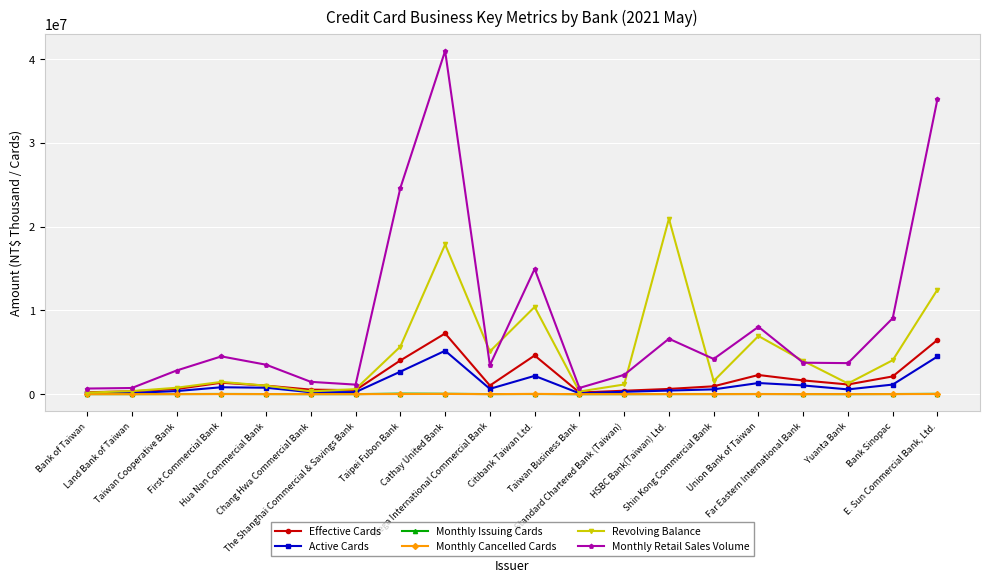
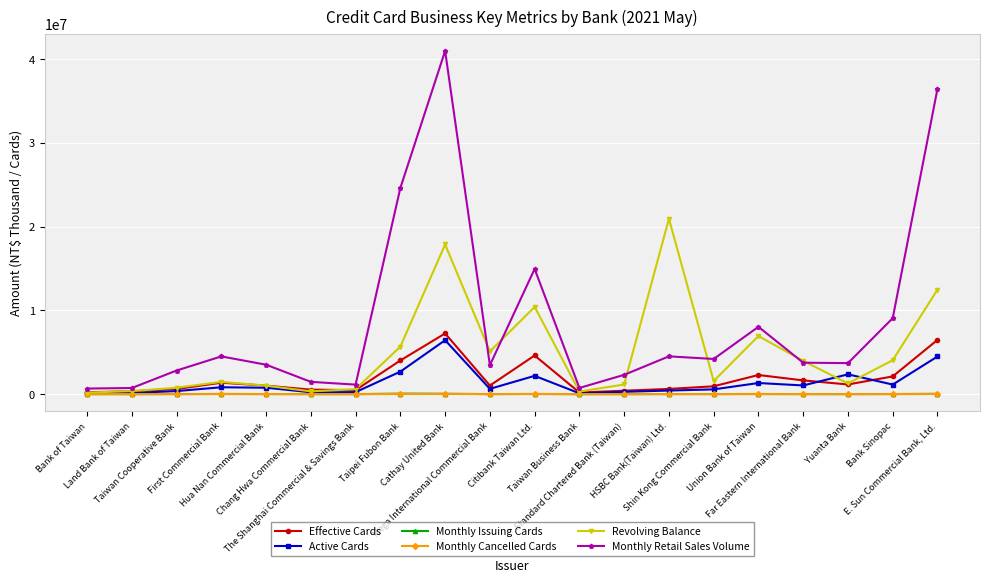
Active Cards, Cathay United Bank: 5000000 -> 6000000
Monthly Retail Sales Volume, HSBC Bank(Taiwan) Ltd.: 7000000 -> 5000000
Active Cards, Yuanta Bank: 1000000 -> 2000000
Monthly Retail Sales Volume, E. Sun Commercial Bank, Ltd.: 35000000 -> 36000000
